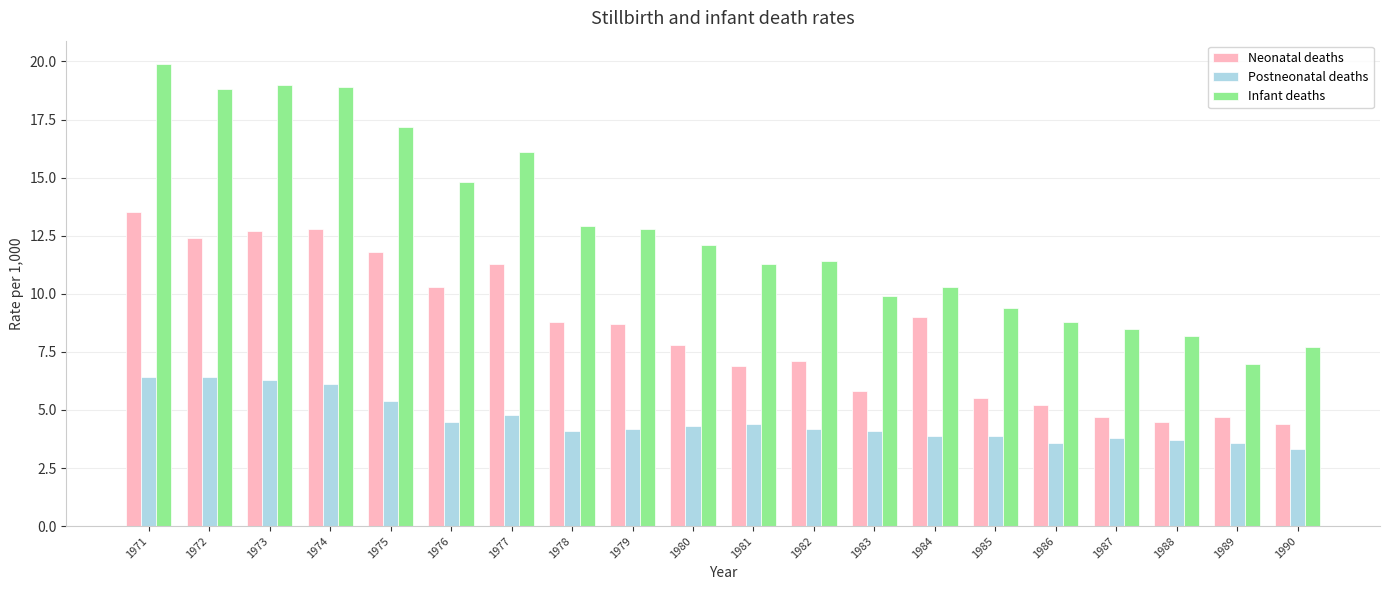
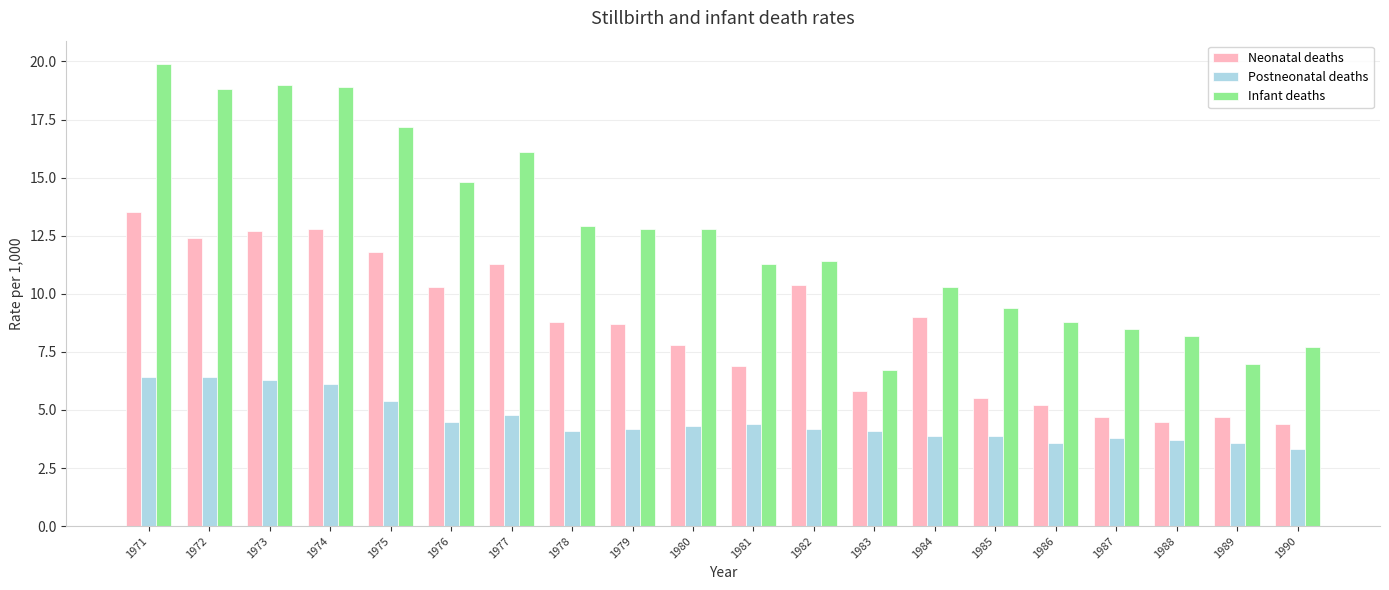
Infant deaths, 1980: 12.1 -> 12.8
Neonatal deaths, 1982: 7.1 -> 10.4
Infant deaths, 1983: 9.9 -> 6.7
